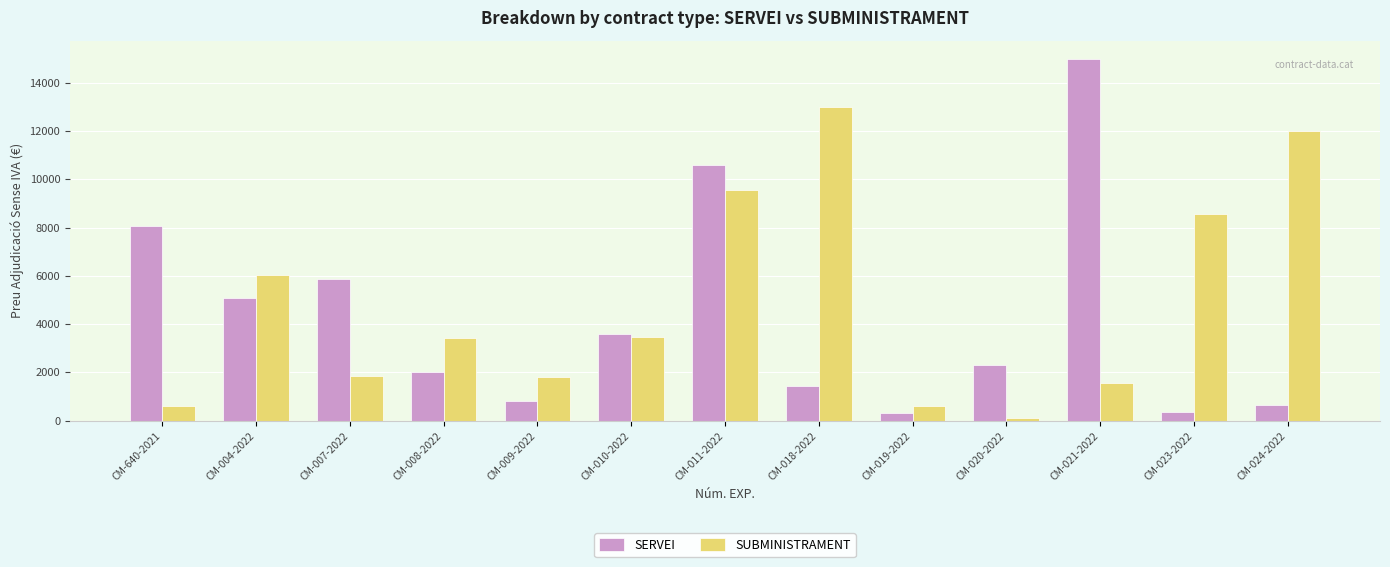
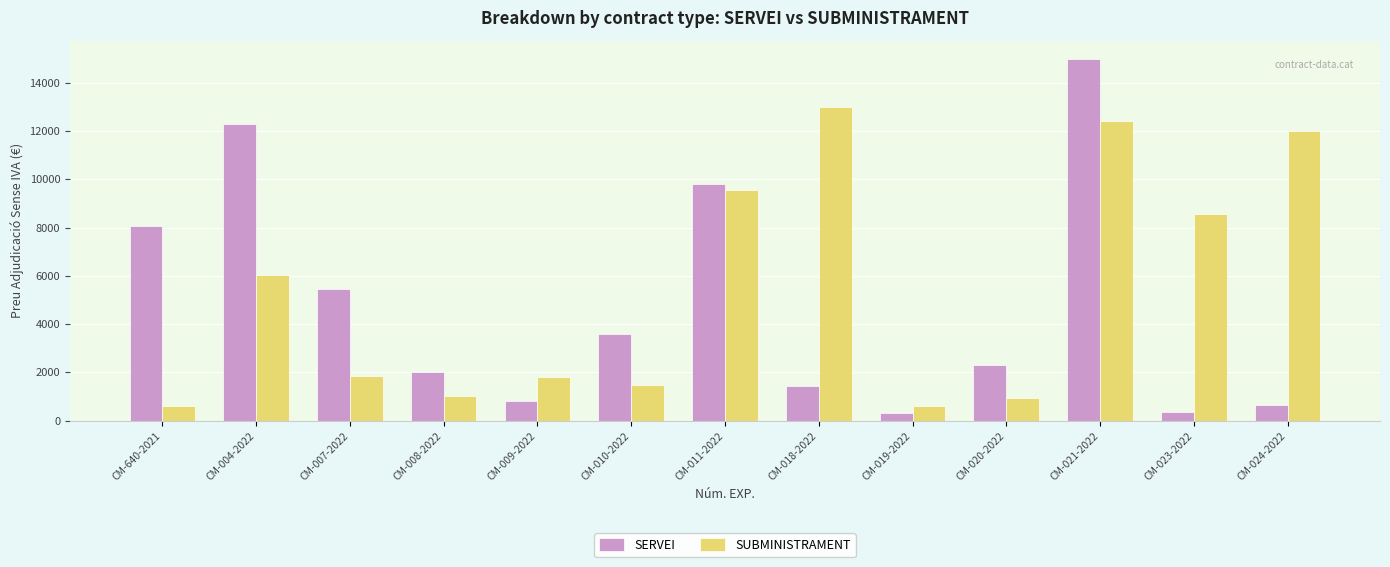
SERVEI, CM-004-2022: 5100 -> 12300
SERVEI, CM-007-2022: 5900 -> 5500
SUBMINISTRAMENT, CM-008-2022: 3400 -> 1000
SUBMINISTRAMENT, CM-010-2022: 3400 -> 1500
SERVEI, CM-011-2022: 10600 -> 9800
SUBMINISTRAMENT, CM-020-2022: 100 -> 900
SUBMINISTRAMENT, CM-021-2022: 1600 -> 12400
